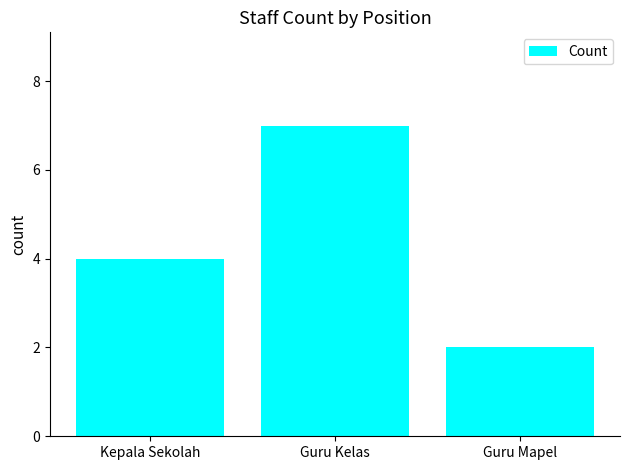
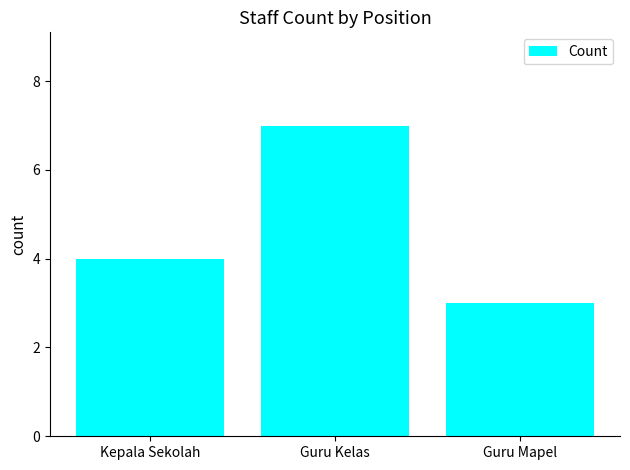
Guru Mapel: 2 -> 3
